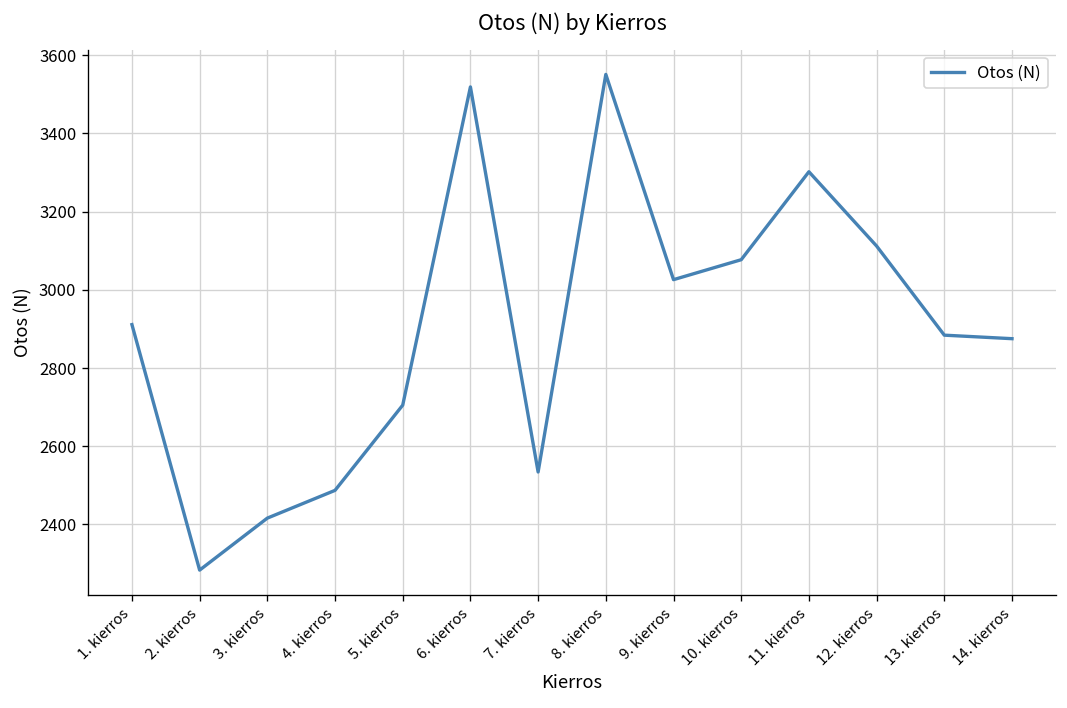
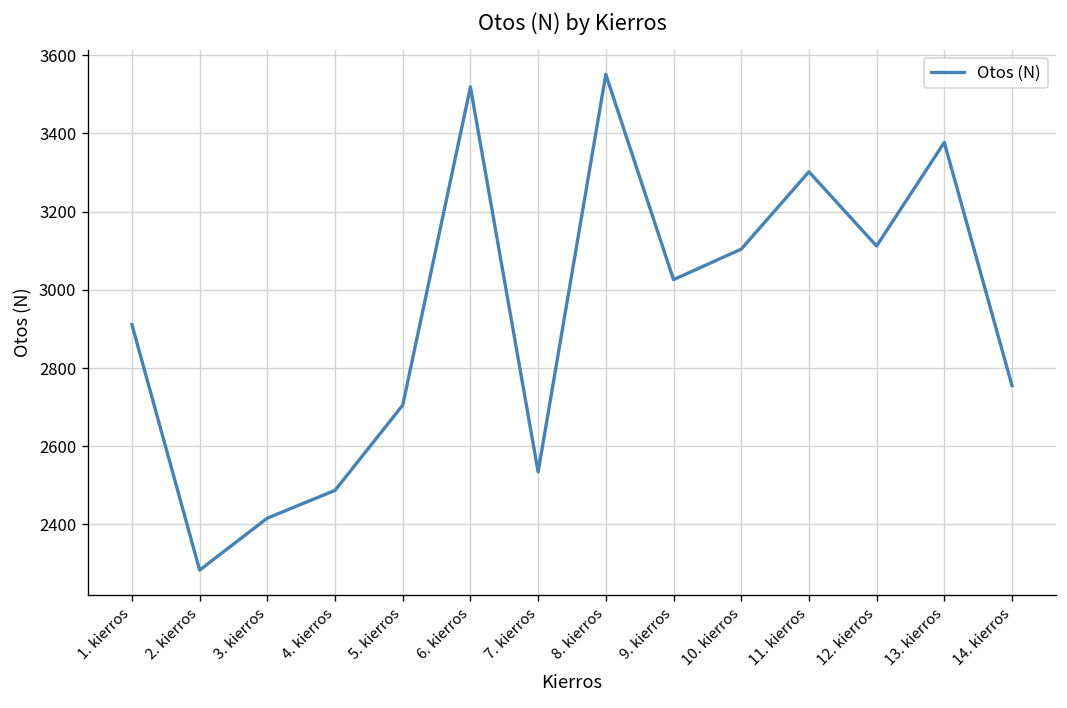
10. kierros: 3080 -> 3100
13. kierros: 2880 -> 3380
14. kierros: 2880 -> 2760
